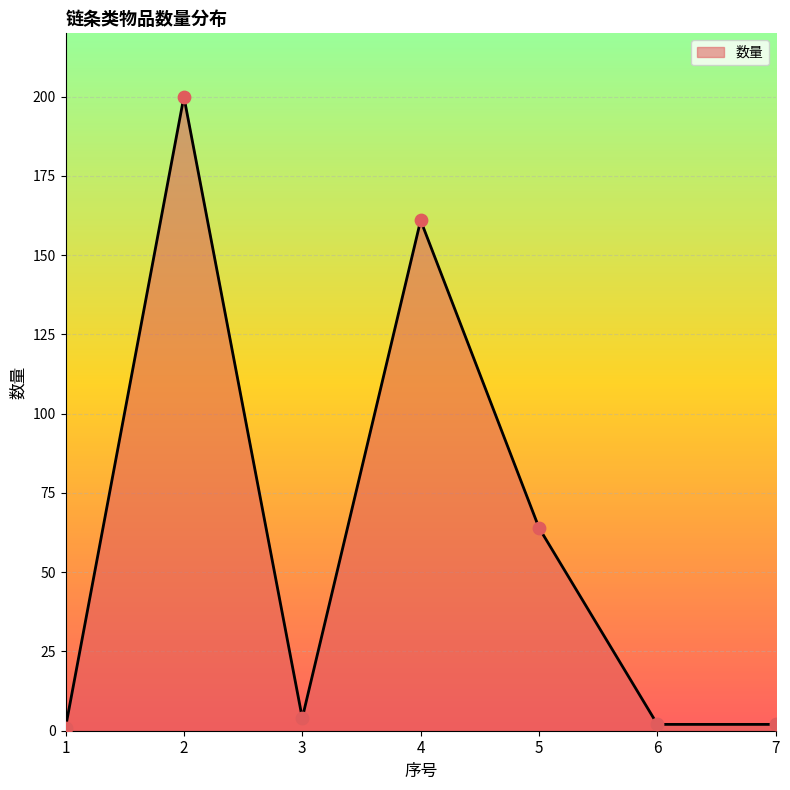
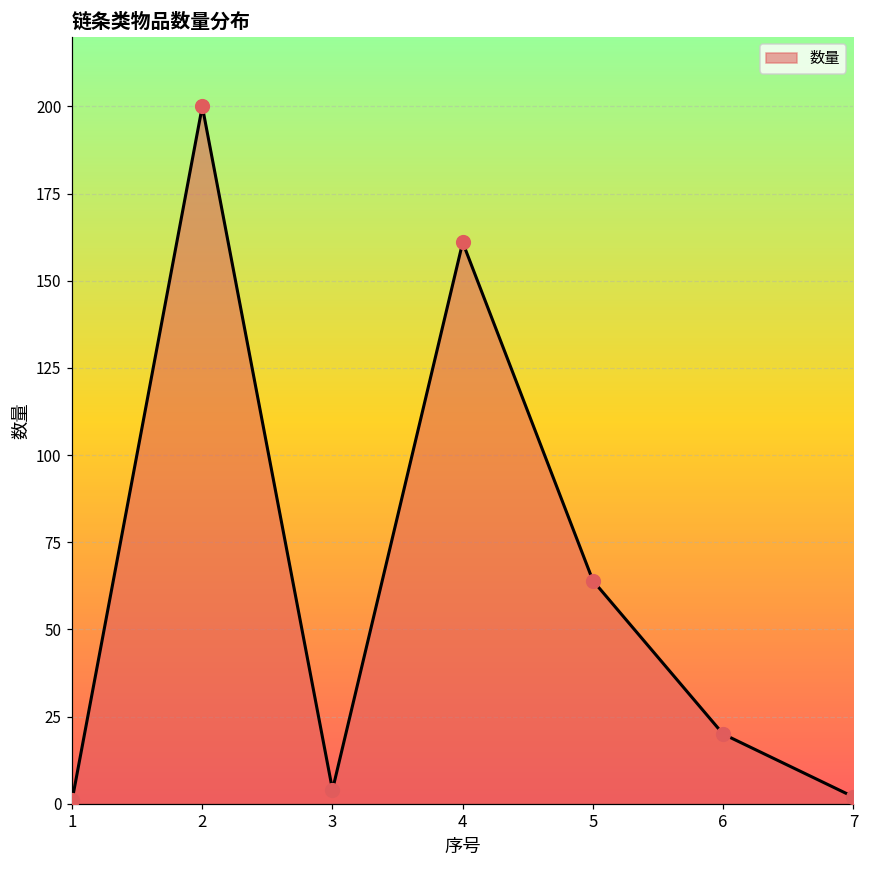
6: 2 -> 20
